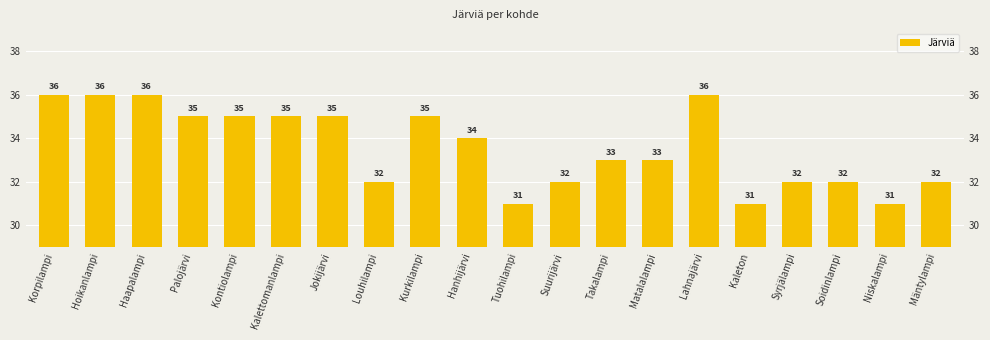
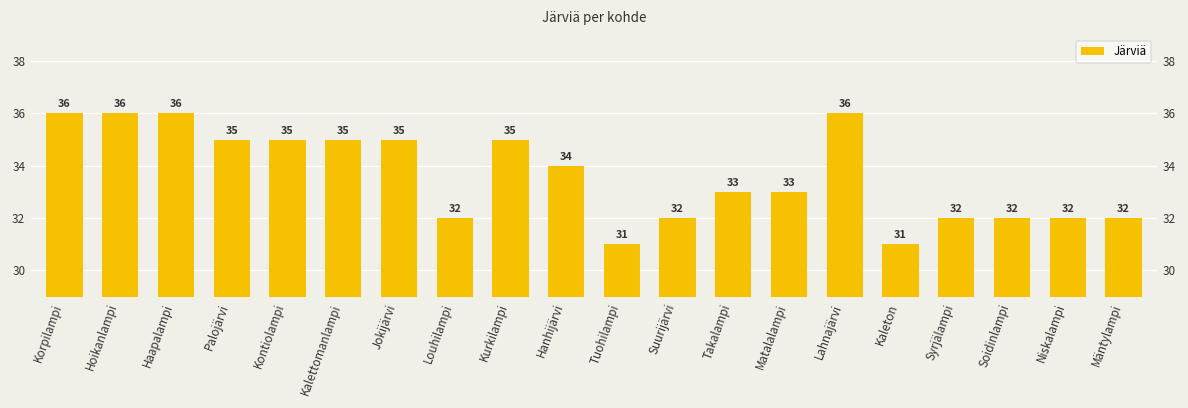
Niskalampi: 31 -> 32
